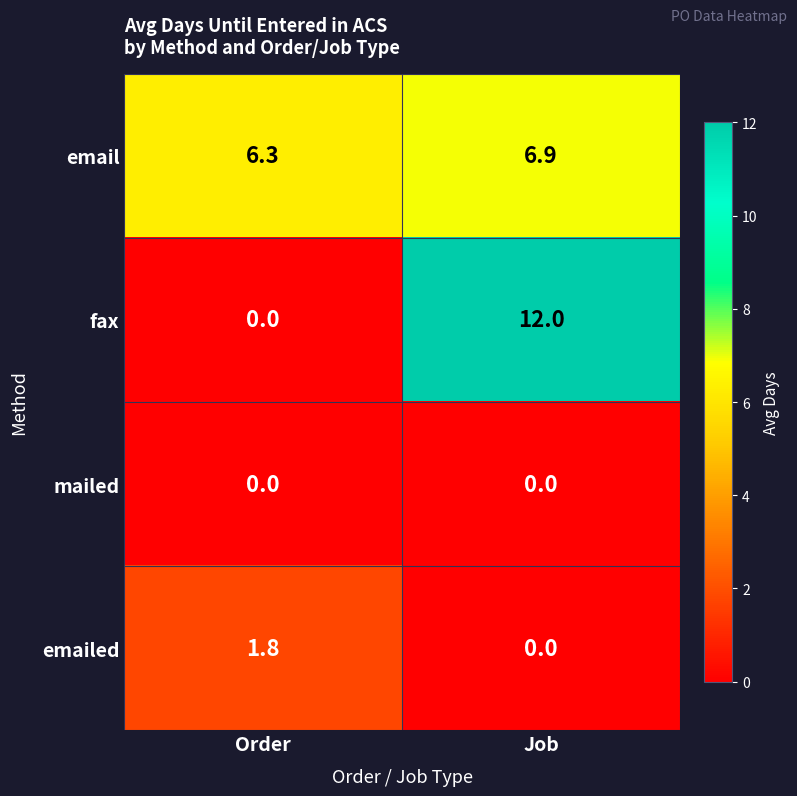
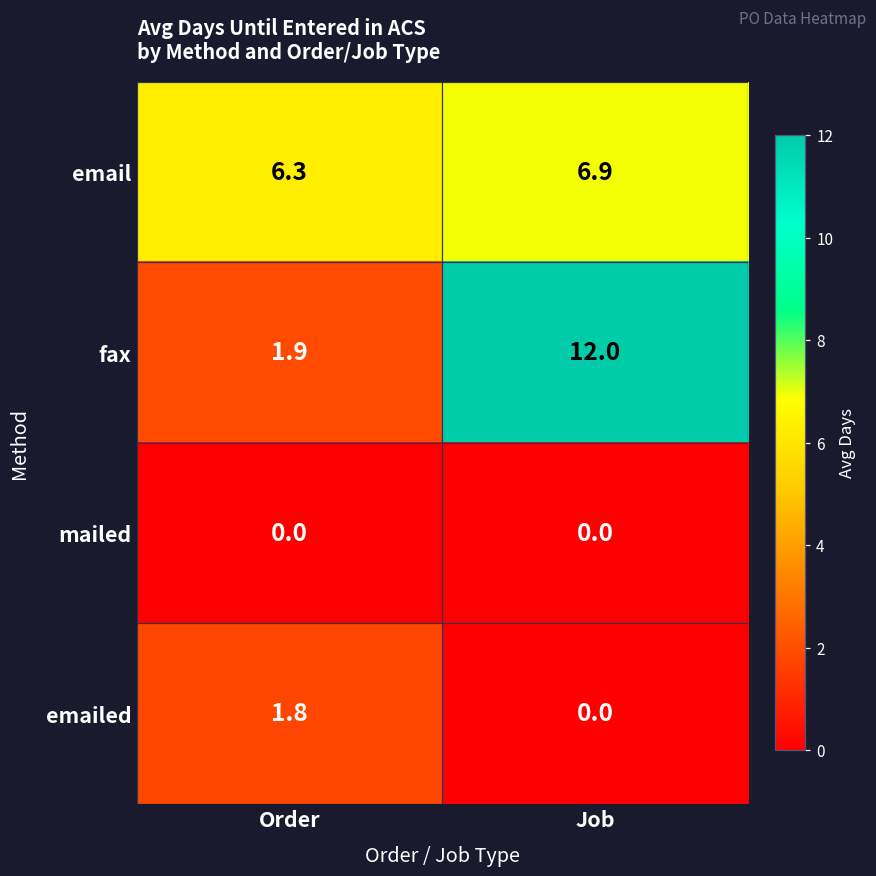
fax, Order: 0.0 -> 1.9
